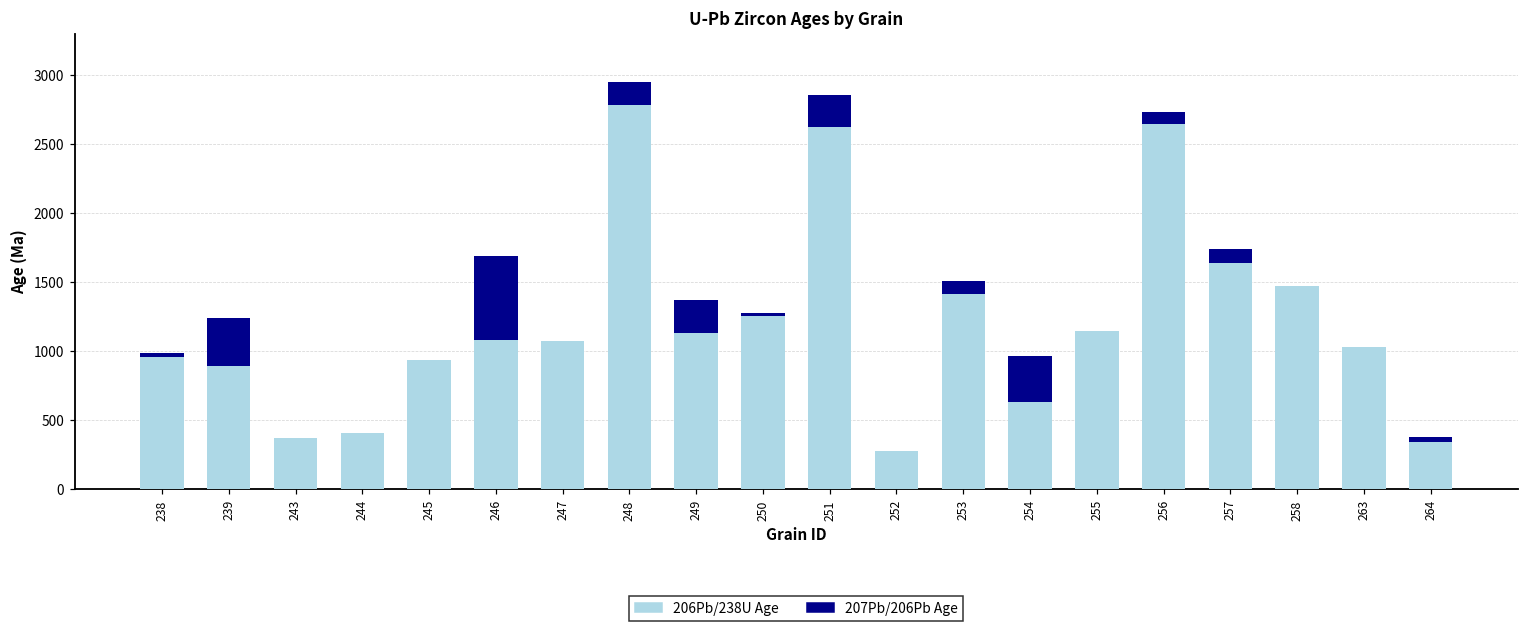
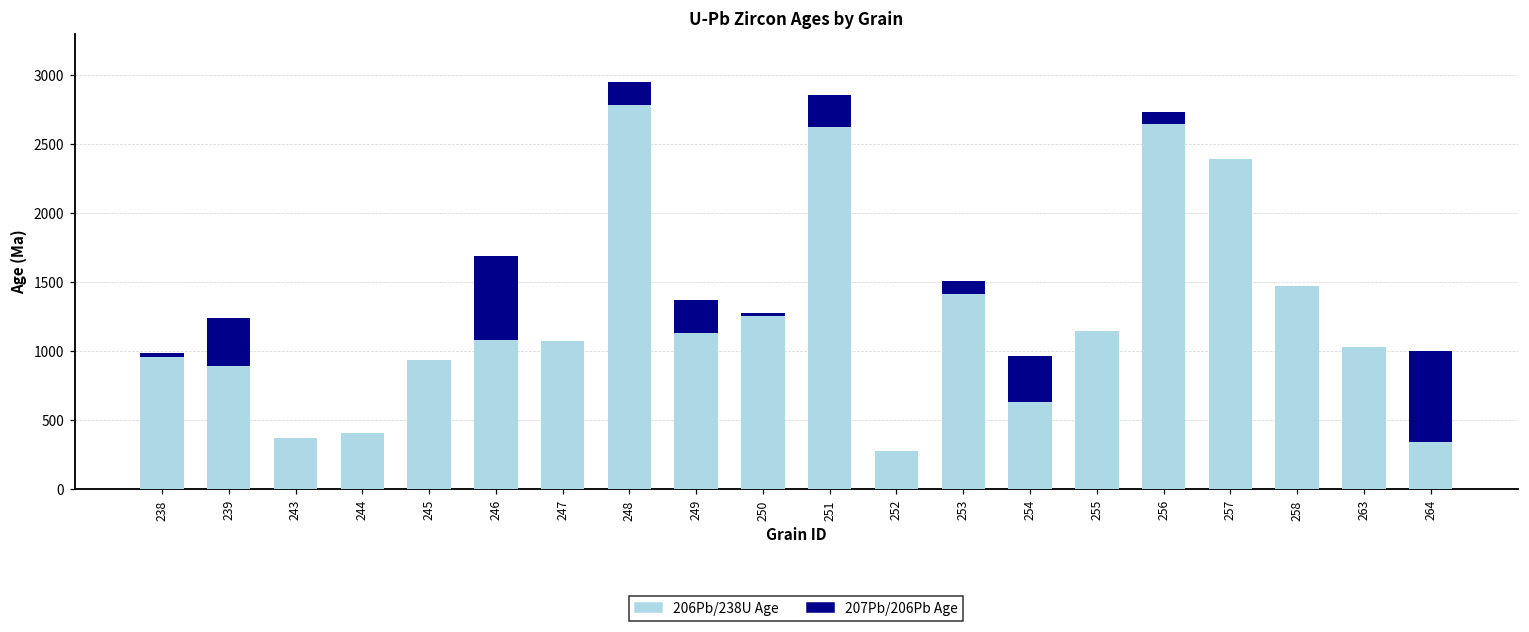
206Pb/238U Age, 257: 1640 -> 2390
207Pb/206Pb Age, 264: 370 -> 1000
